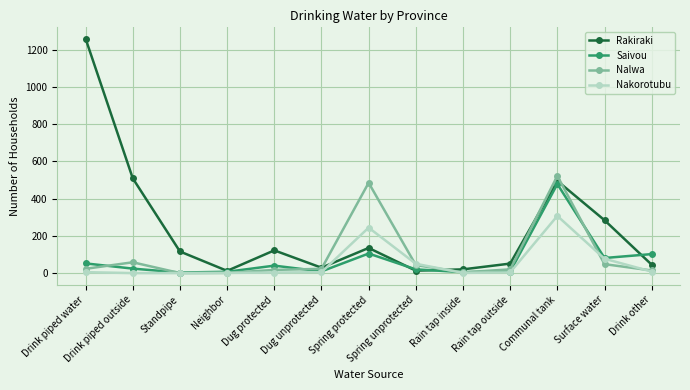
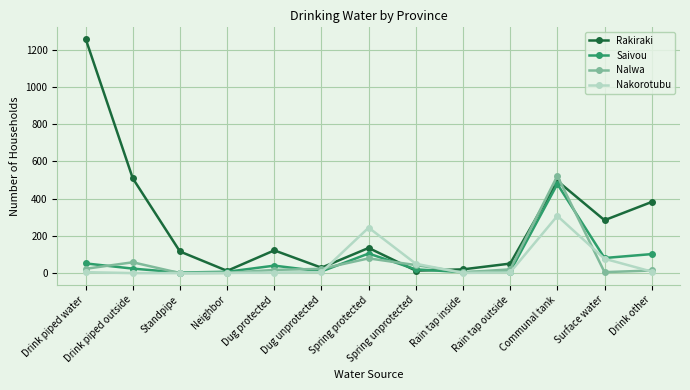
Nalwa, Spring protected: 490 -> 80
Nalwa, Surface water: 50 -> 10
Rakiraki, Drink other: 50 -> 380
